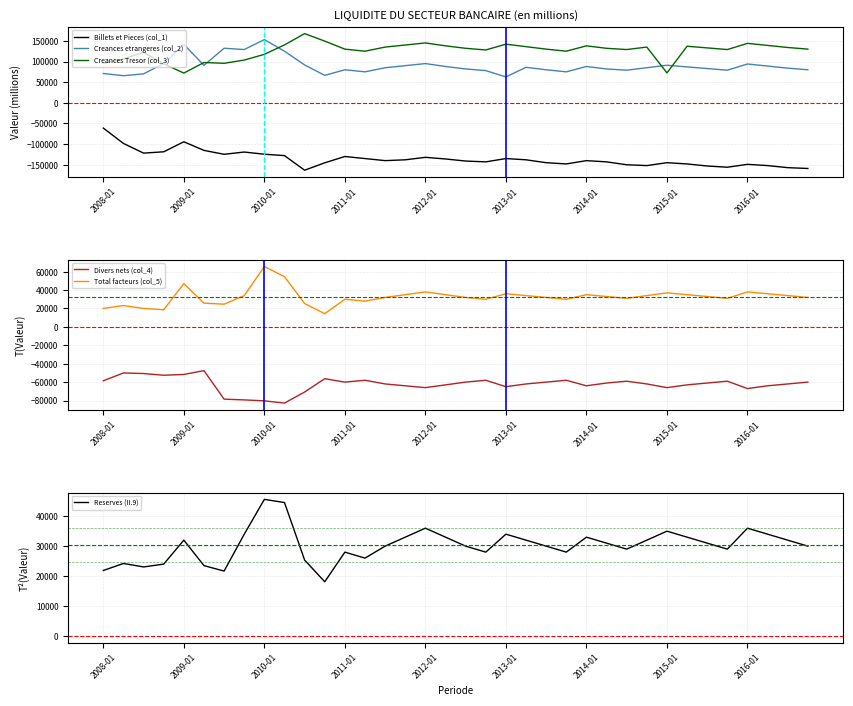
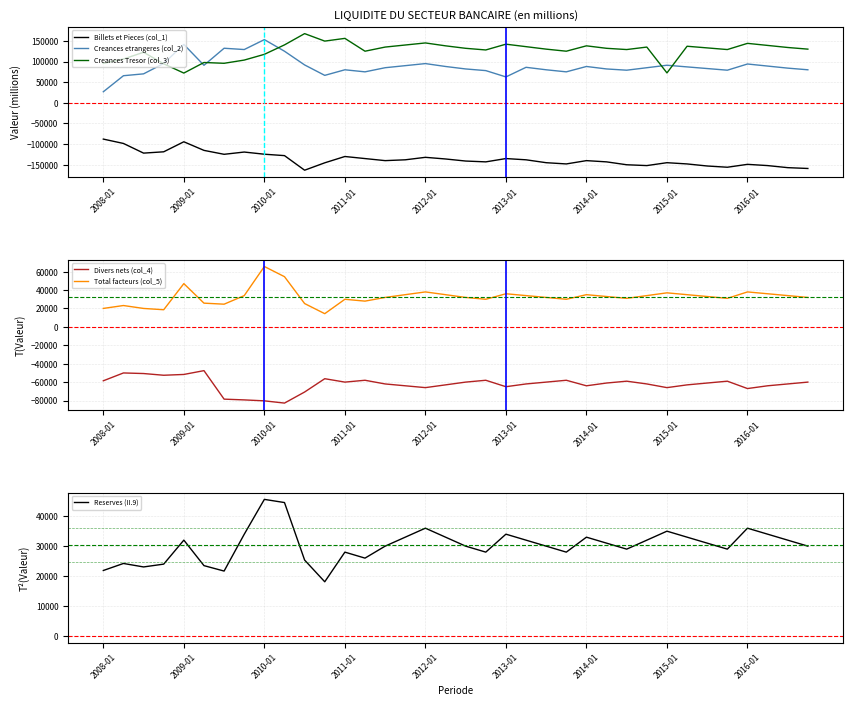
LIQUIDITE DU SECTEUR BANCAIRE (en millions), Billets et Pieces (col_1), 2008-01: -60000 -> -90000
LIQUIDITE DU SECTEUR BANCAIRE (en millions), Creances etrangeres (col_2), 2008-01: 70000 -> 30000
LIQUIDITE DU SECTEUR BANCAIRE (en millions), Creances Tresor (col_3), 2011-01: 130000 -> 160000
